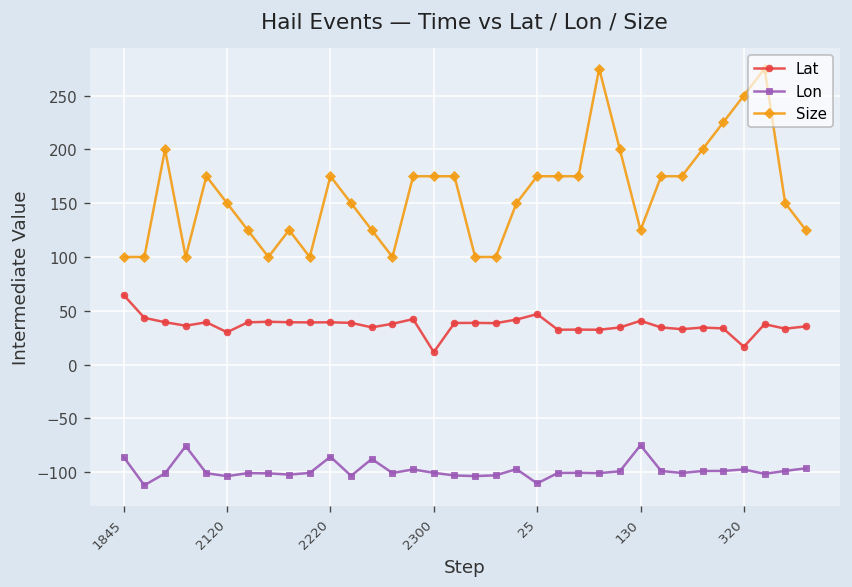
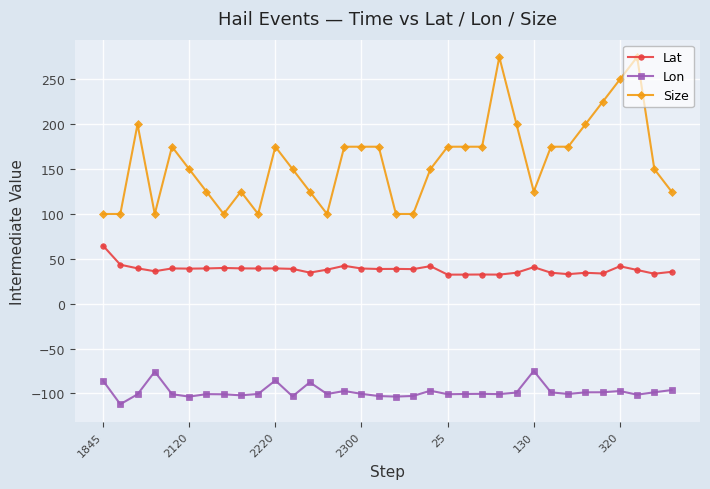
Lat, 2120: 30 -> 40
Lat, 2300: 10 -> 40
Lat, 25: 50 -> 30
Lon, 25: -110 -> -100
Lat, 320: 20 -> 40
